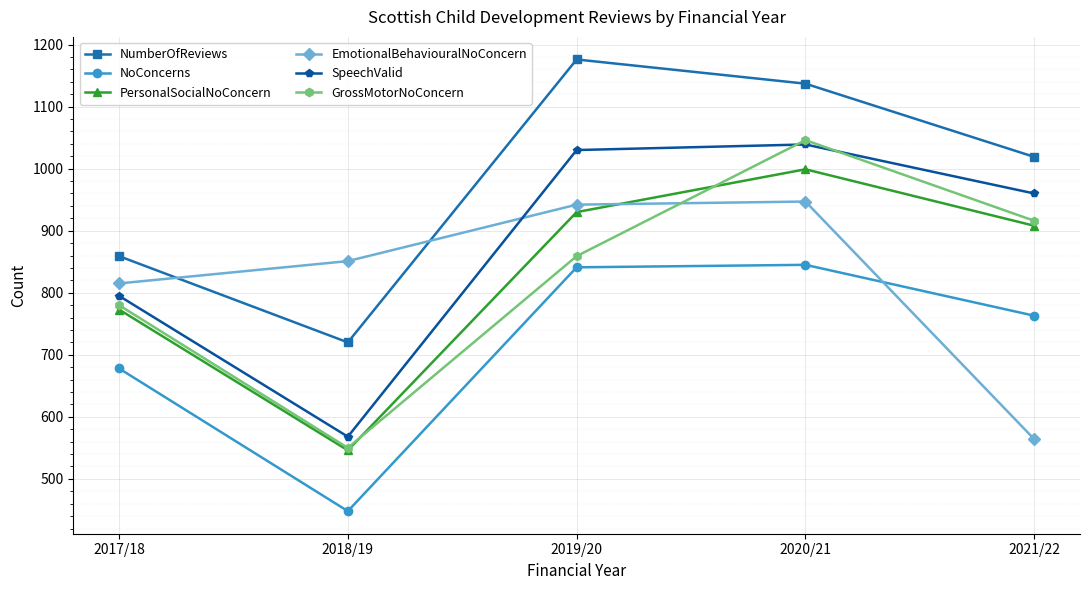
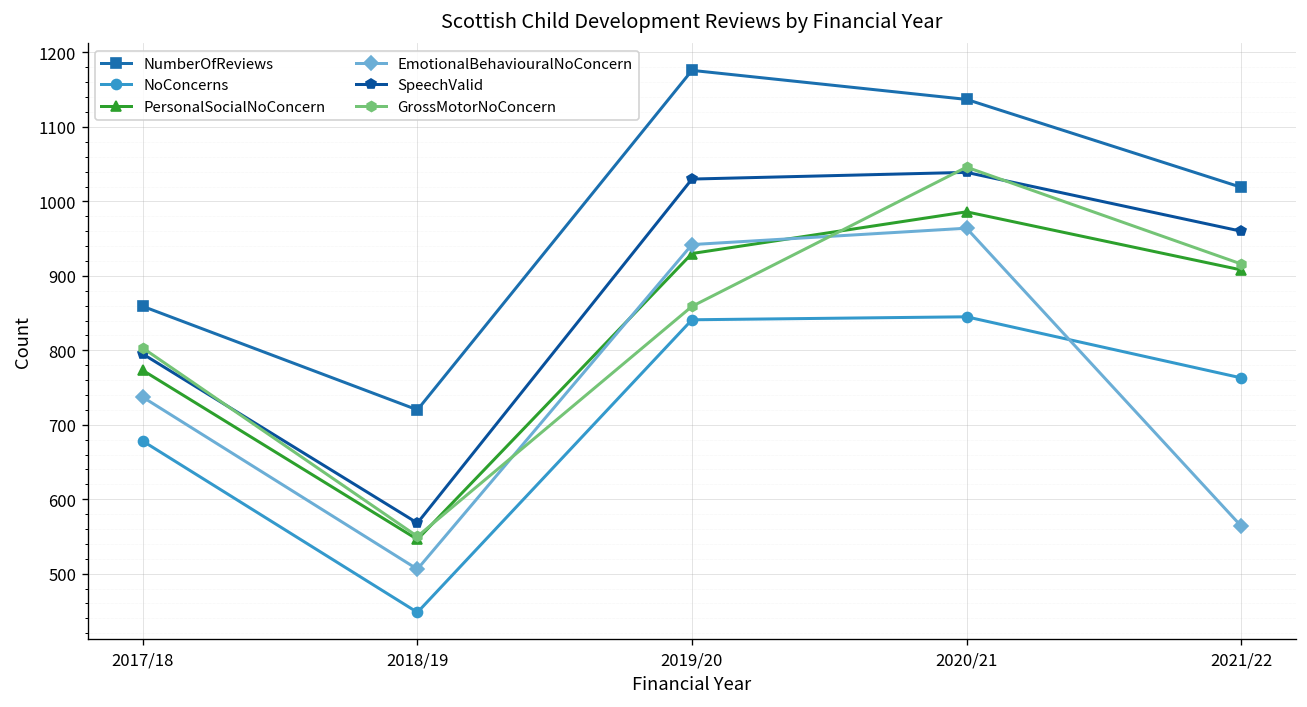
EmotionalBehaviouralNoConcern, 2017/18: 820 -> 740
GrossMotorNoConcern, 2017/18: 780 -> 800
EmotionalBehaviouralNoConcern, 2018/19: 850 -> 510
PersonalSocialNoConcern, 2020/21: 1000 -> 990
EmotionalBehaviouralNoConcern, 2020/21: 950 -> 960
